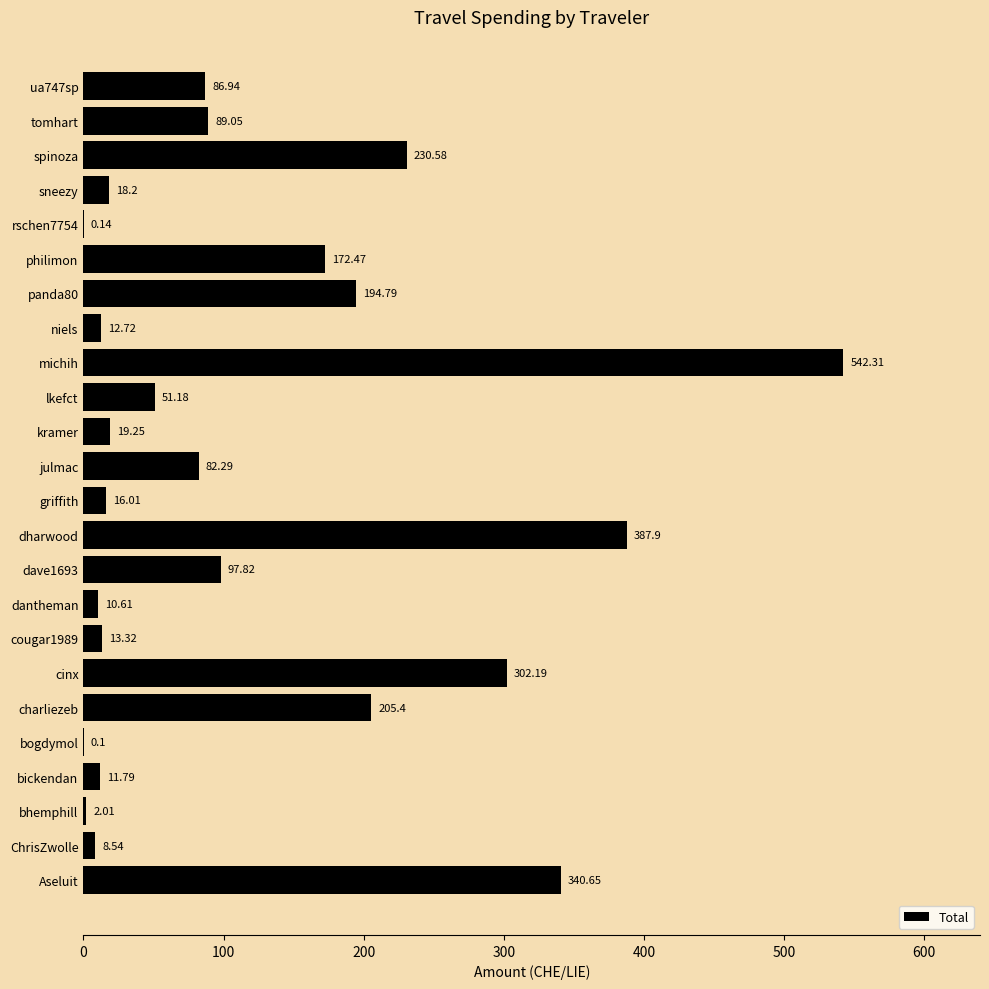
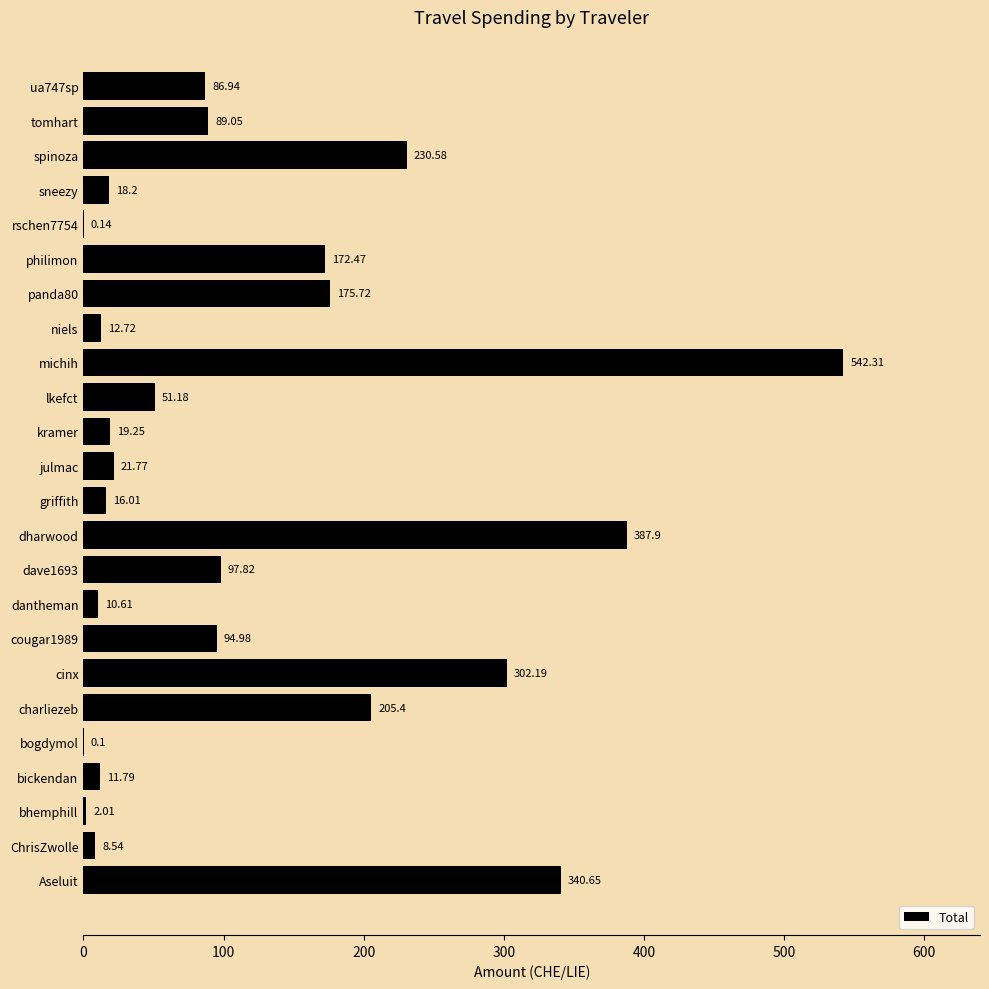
panda80: 194.79 -> 175.72
julmac: 82.29 -> 21.77
cougar1989: 13.32 -> 94.98
